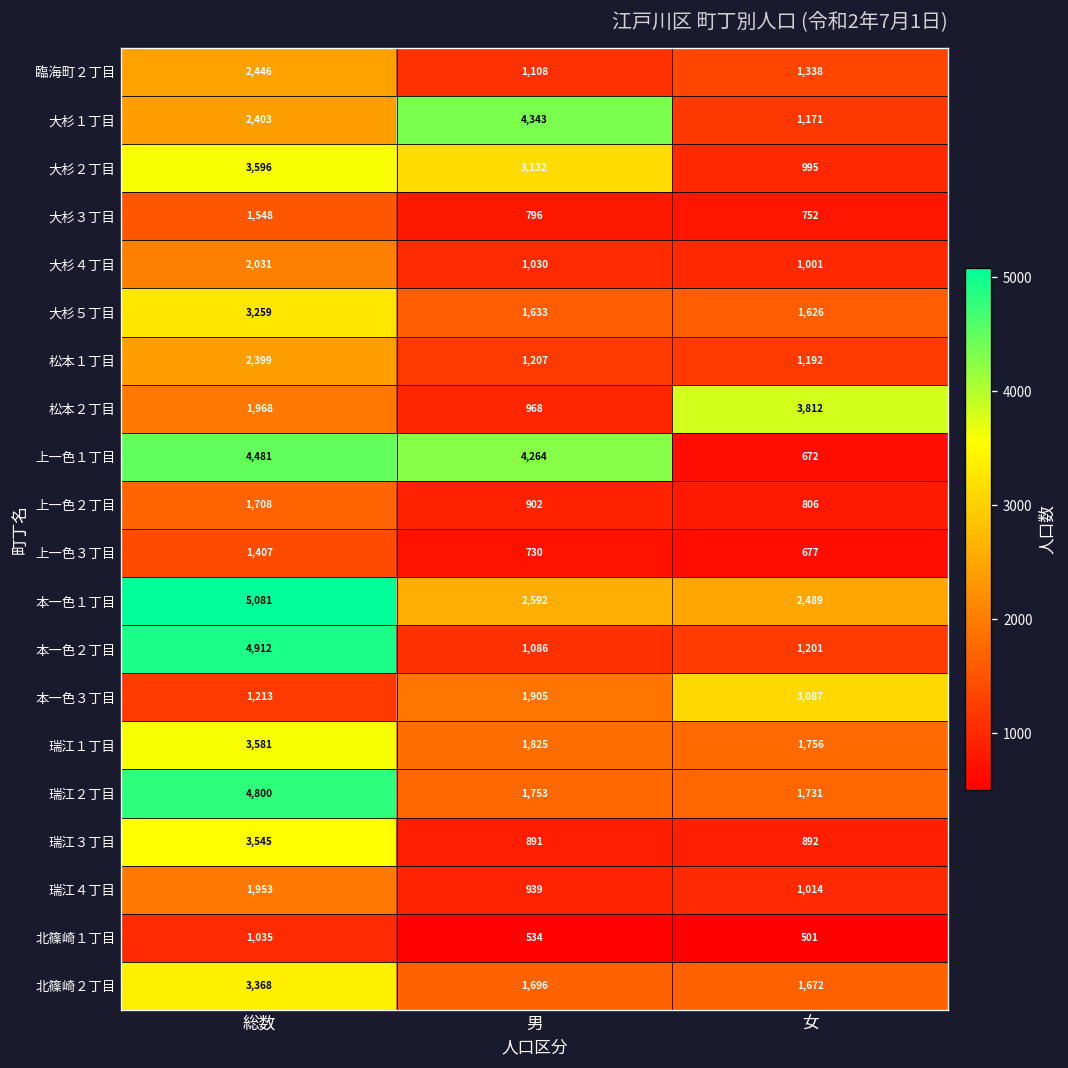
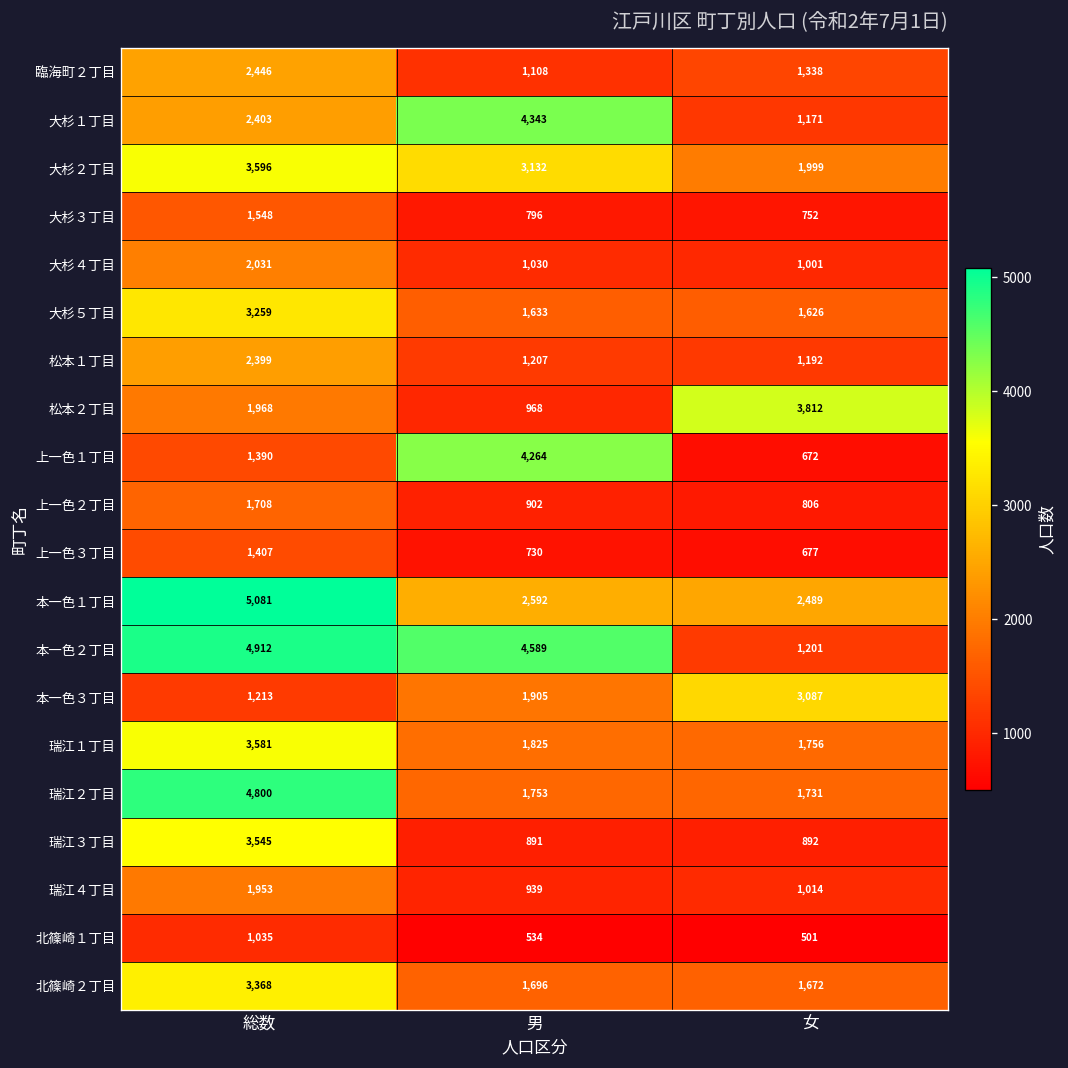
大杉２丁目, 女: 995 -> 1,999
上一色１丁目, 総数: 4,481 -> 1,390
本一色２丁目, 男: 1,086 -> 4,589
